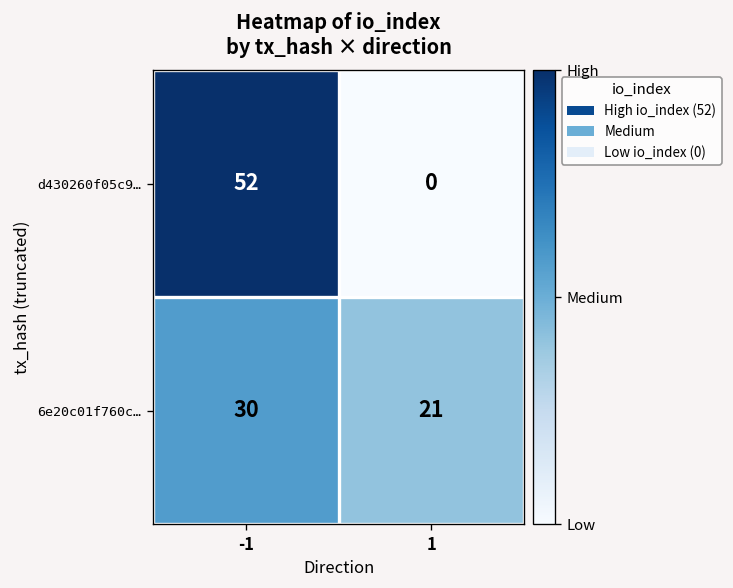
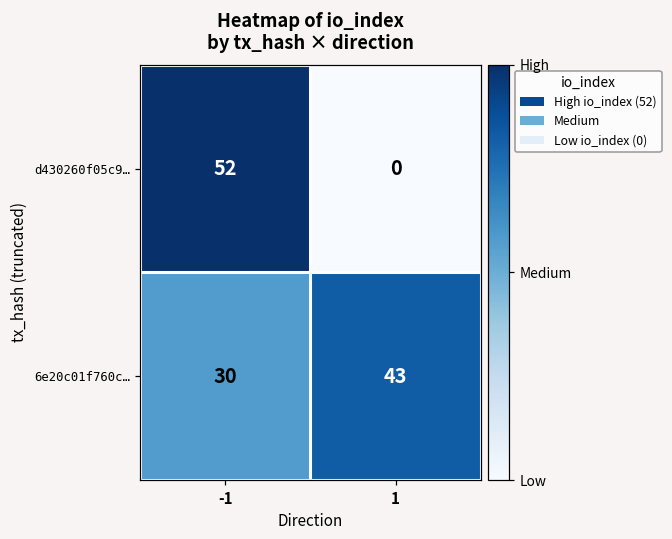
6e20c01f760c…, 1: 21 -> 43
